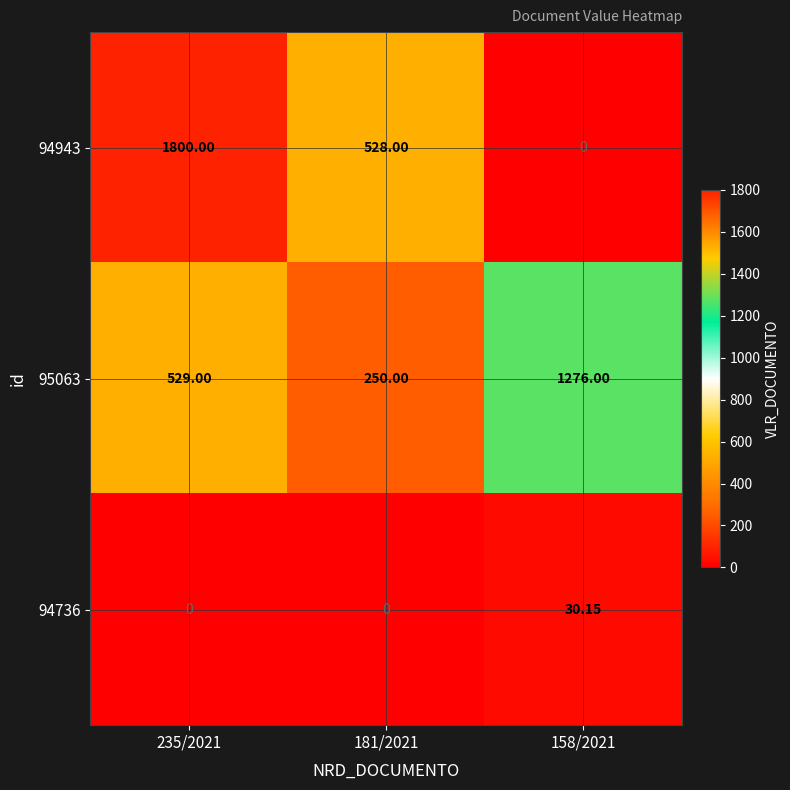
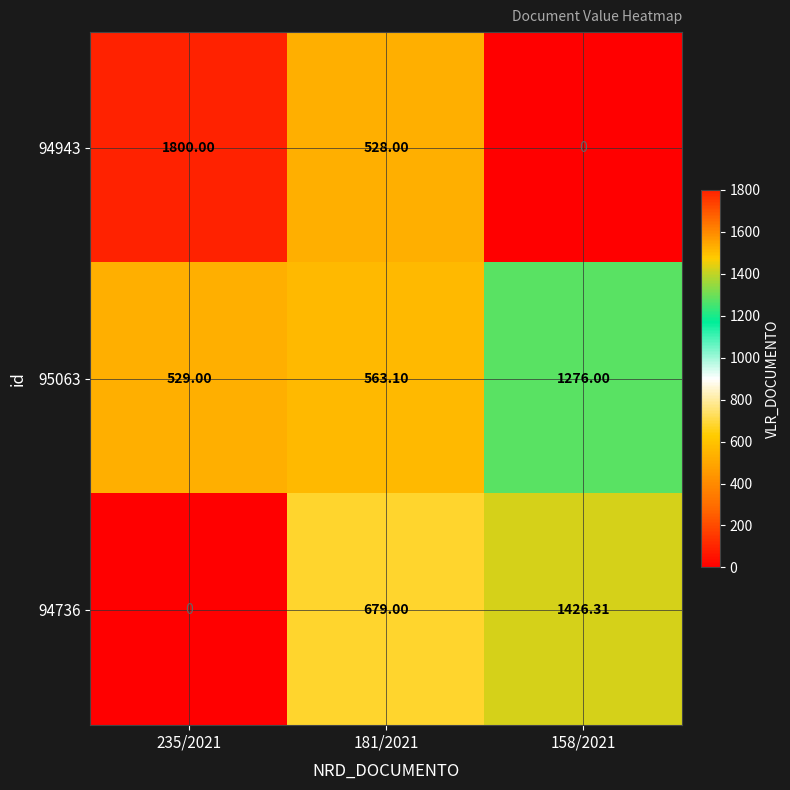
95063, 181/2021: 250.00 -> 563.10
94736, 181/2021: 0 -> 679.00
94736, 158/2021: 30.15 -> 1426.31
